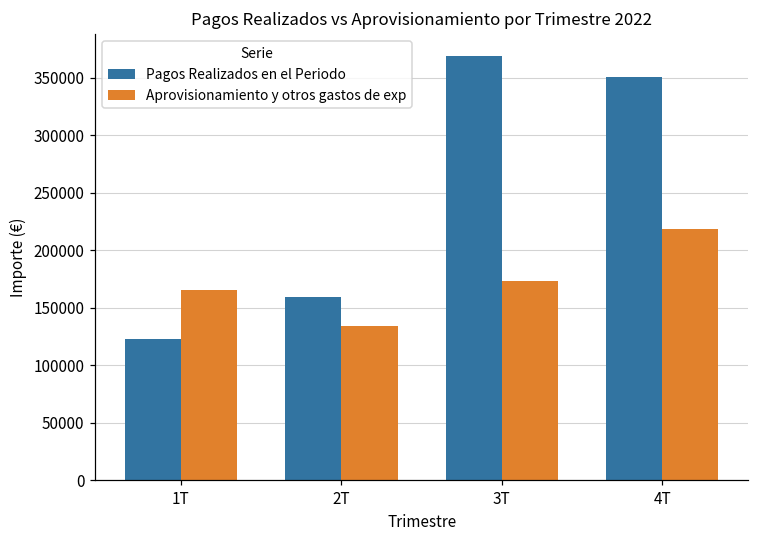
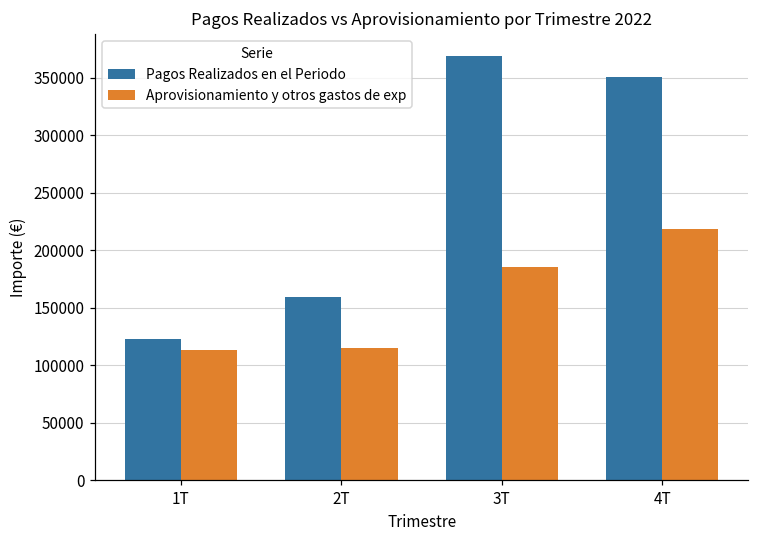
Aprovisionamiento y otros gastos de exp, 1T: 166000 -> 113000
Aprovisionamiento y otros gastos de exp, 2T: 135000 -> 115000
Aprovisionamiento y otros gastos de exp, 3T: 173000 -> 185000
